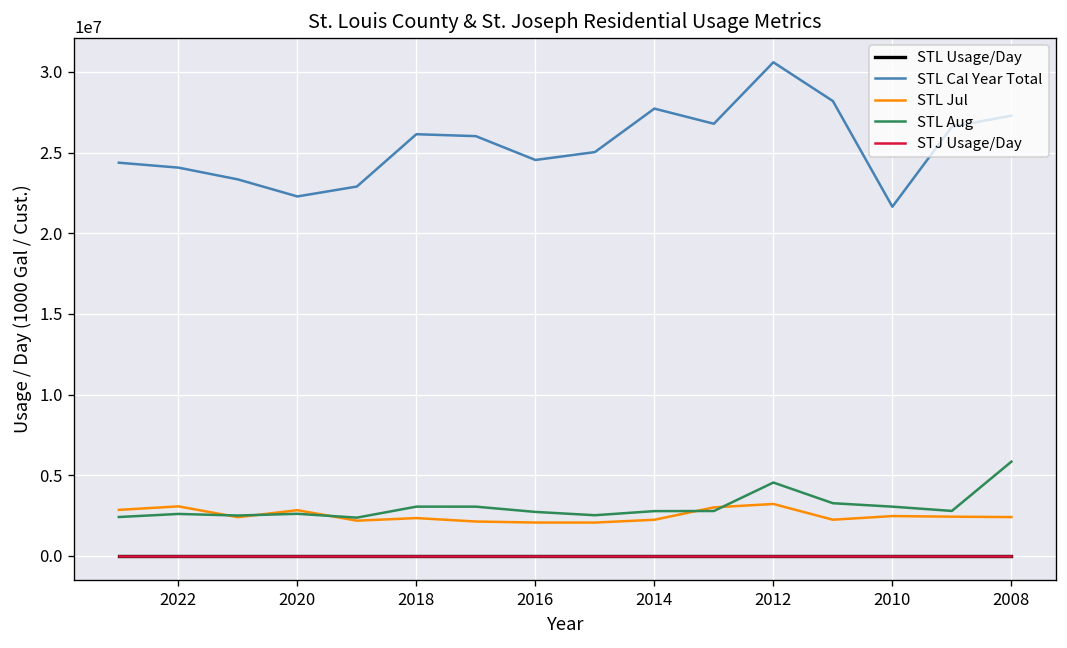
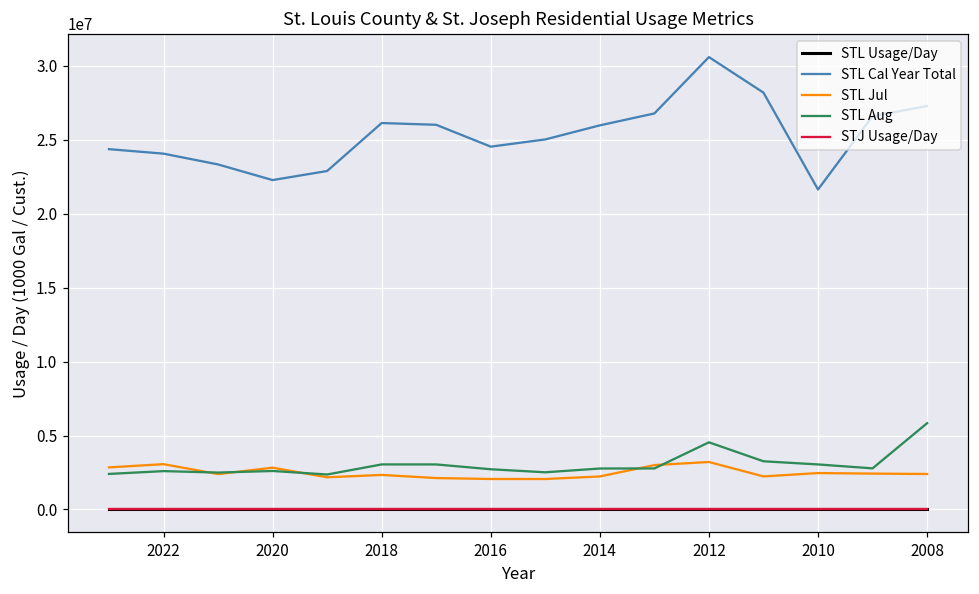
STL Cal Year Total, 2014: 27700000 -> 26000000
